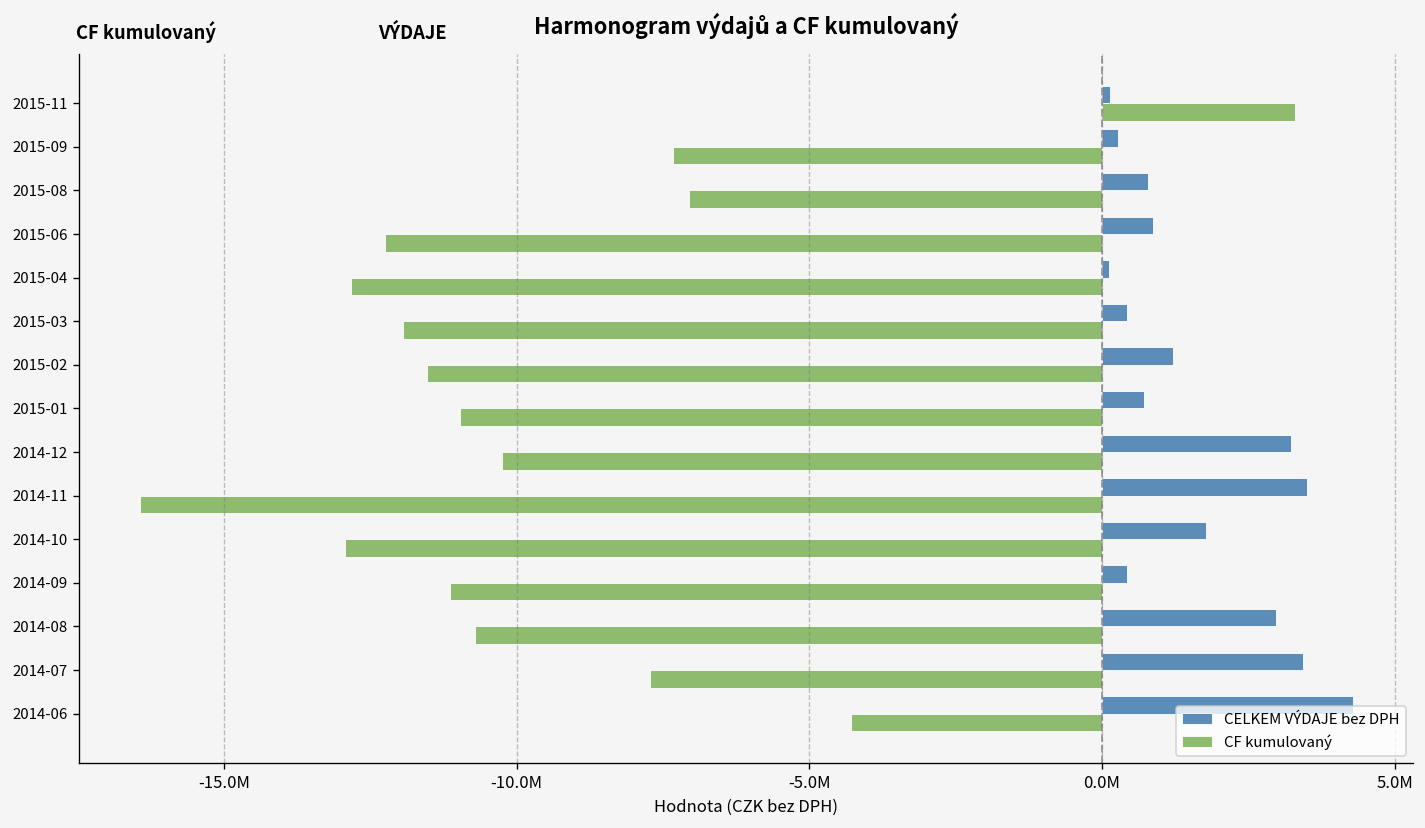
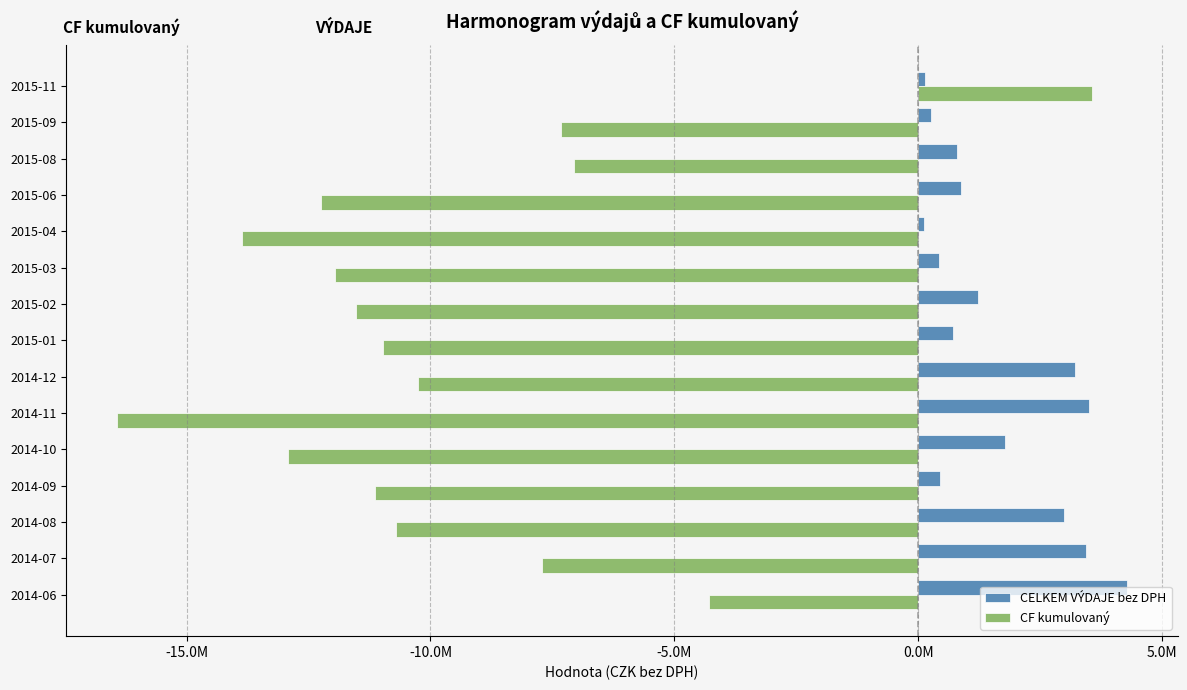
CF kumulovaný, 2015-11: 3300000 -> 3600000
CF kumulovaný, 2015-04: -12800000 -> -13900000
